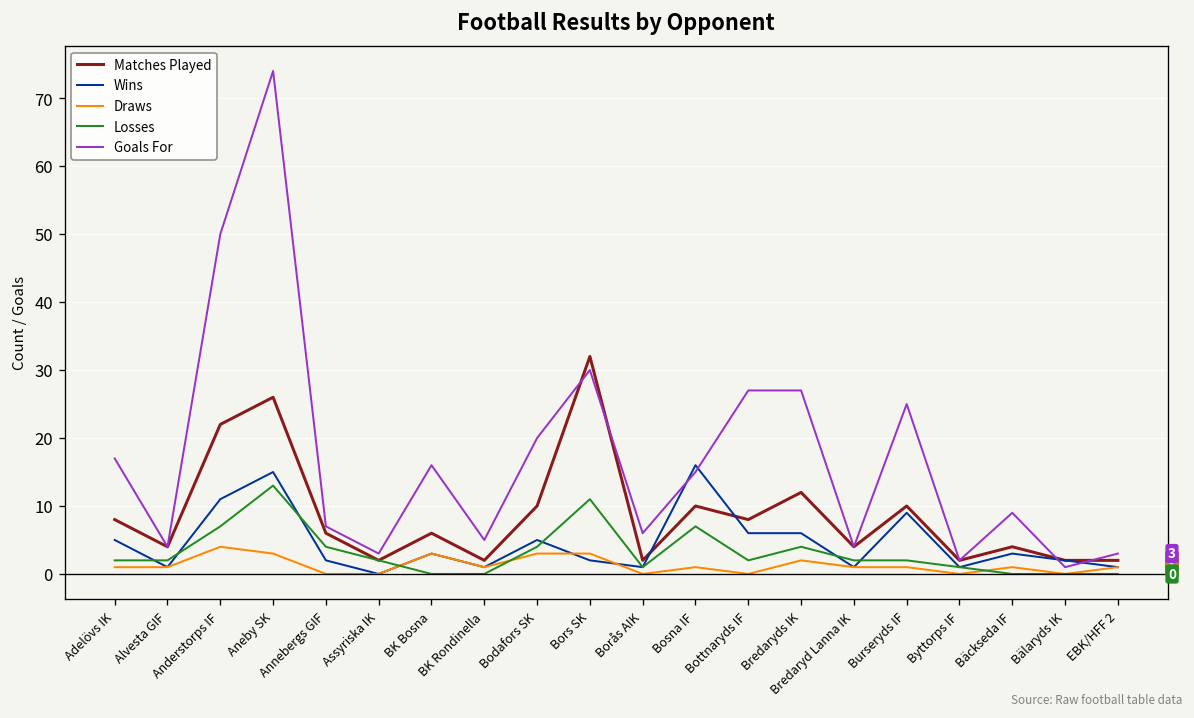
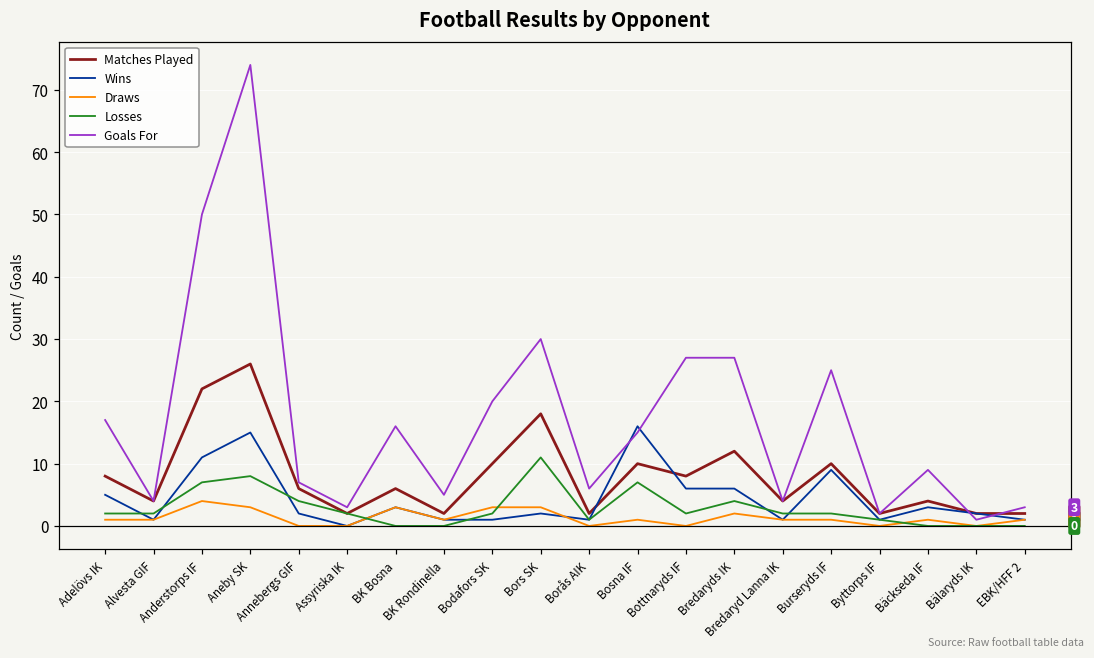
Losses, Aneby SK: 13 -> 8
Wins, Bodafors SK: 5 -> 1
Losses, Bodafors SK: 4 -> 2
Matches Played, Bors SK: 32 -> 18
